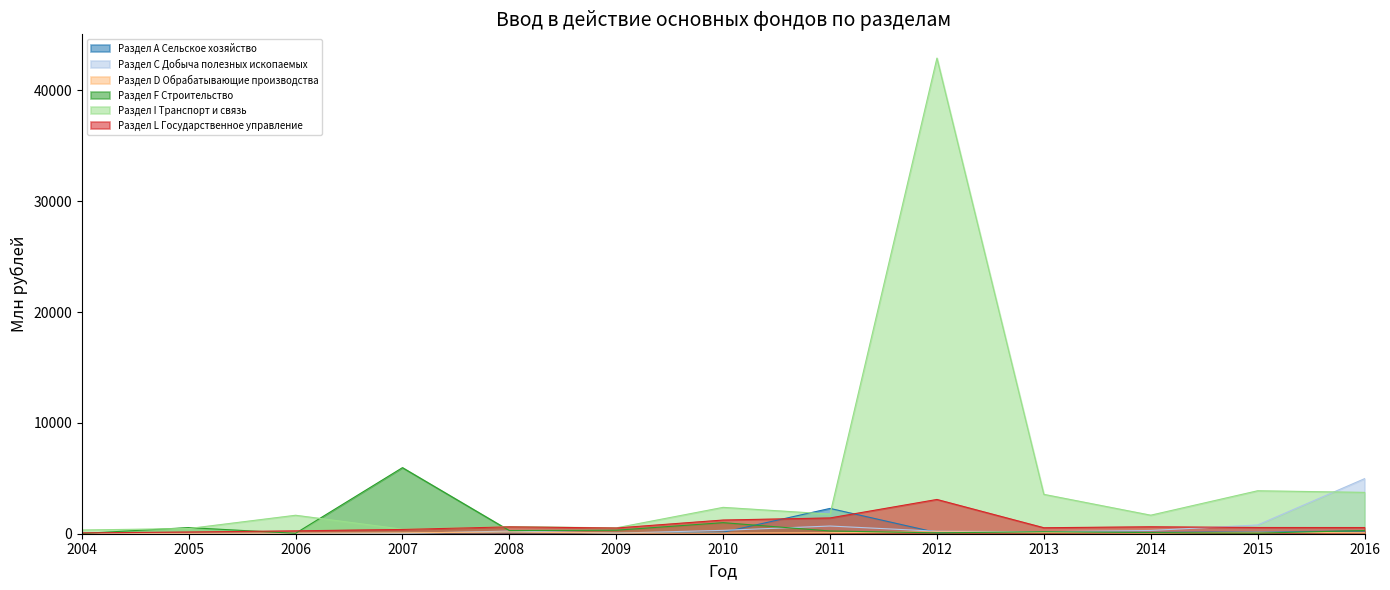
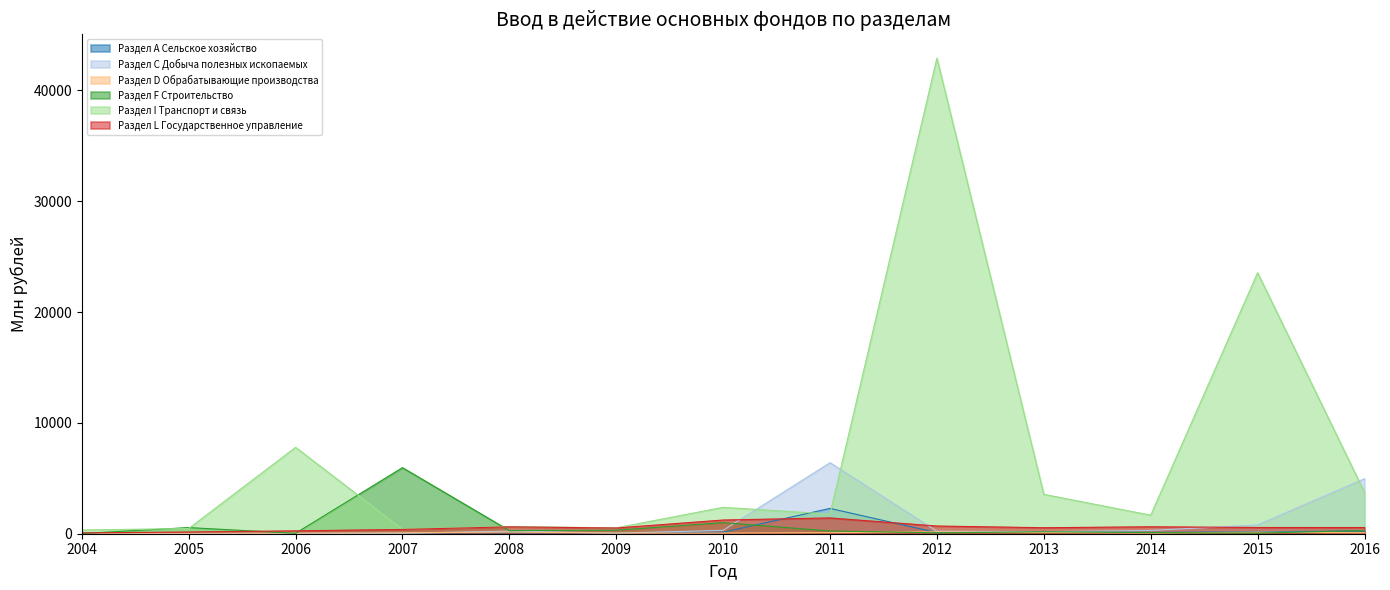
Раздел I Транспорт и связь, 2006: 1700 -> 7800
Раздел C Добыча полезных ископаемых, 2011: 700 -> 6400
Раздел L Государственное управление, 2012: 3100 -> 700
Раздел I Транспорт и связь, 2015: 3900 -> 23600
